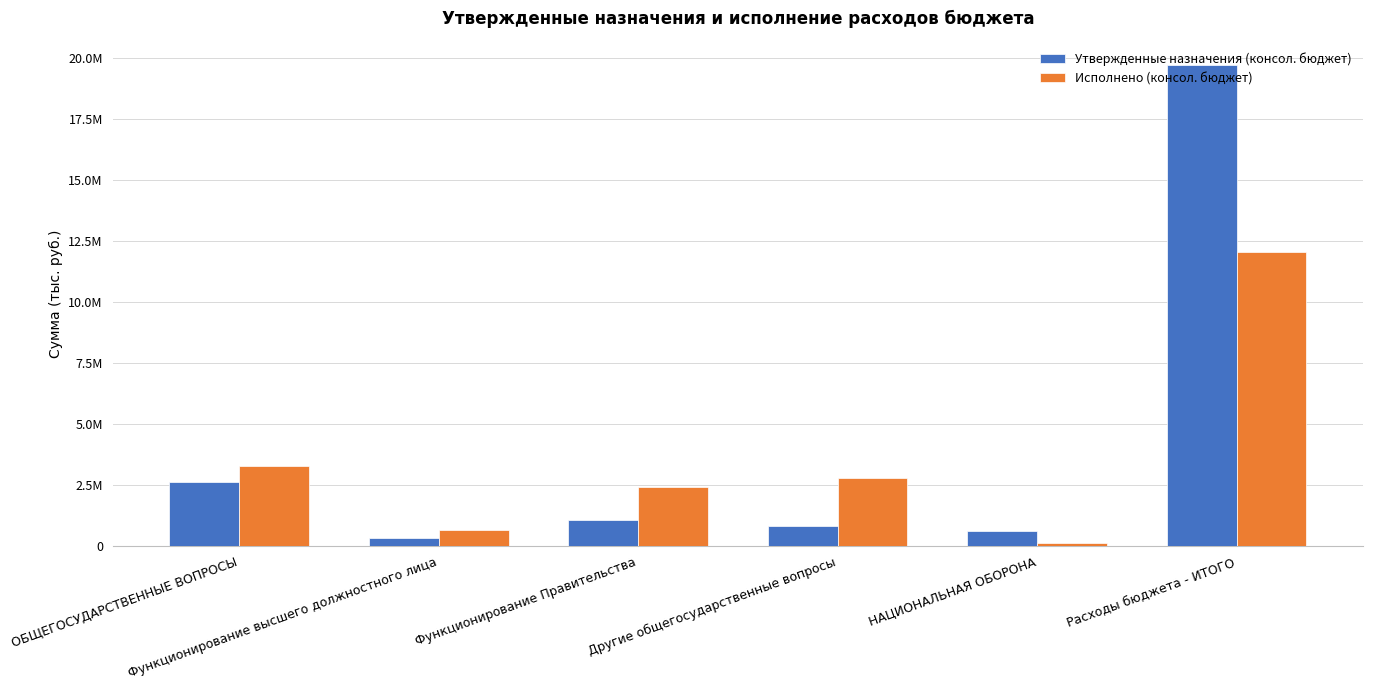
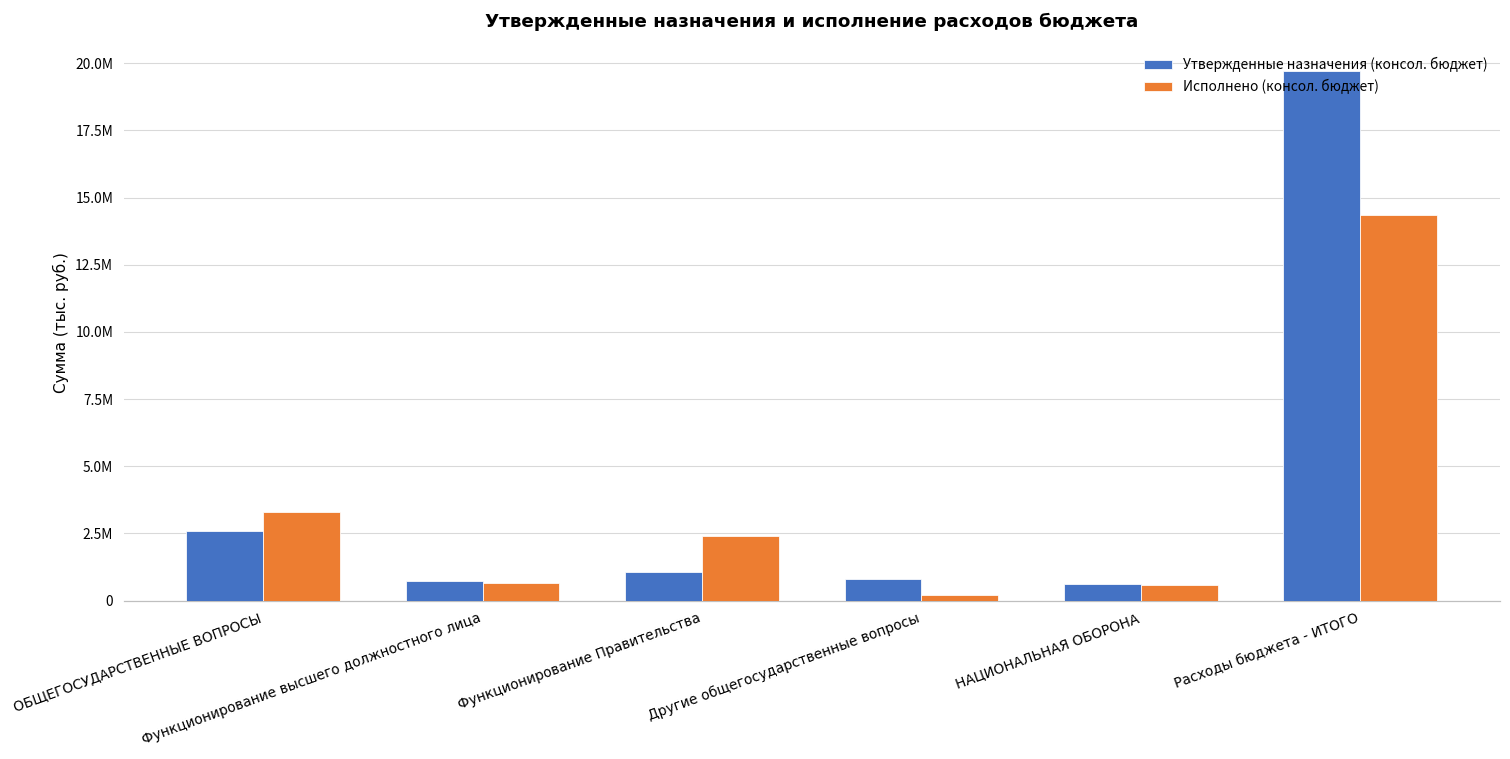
Утвержденные назначения (консол. бюджет), Функционирование высшего должностного лица: 300000 -> 700000
Исполнено (консол. бюджет), Другие общегосударственные вопросы: 2800000 -> 200000
Исполнено (консол. бюджет), НАЦИОНАЛЬНАЯ ОБОРОНА: 100000 -> 600000
Исполнено (консол. бюджет), Расходы бюджета - ИТОГО: 12000000 -> 14400000
